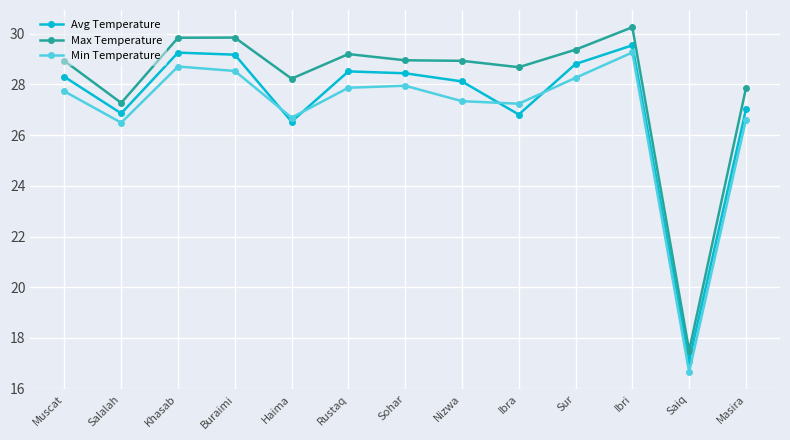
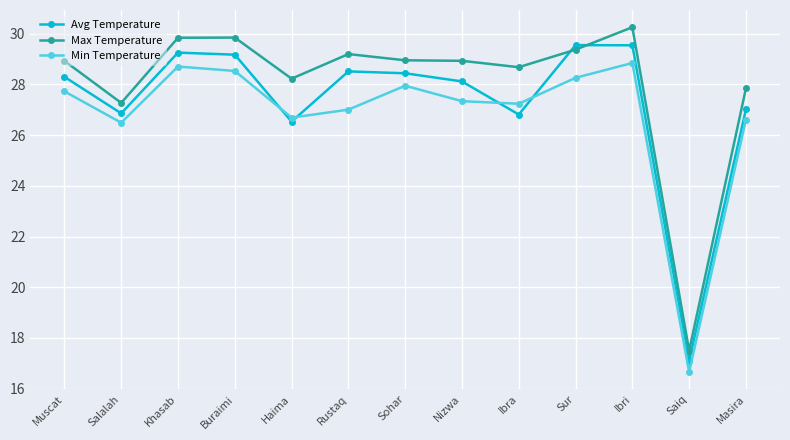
Min Temperature, Rustaq: 27.9 -> 27.0
Avg Temperature, Sur: 28.8 -> 29.5
Min Temperature, Ibri: 29.3 -> 28.8
